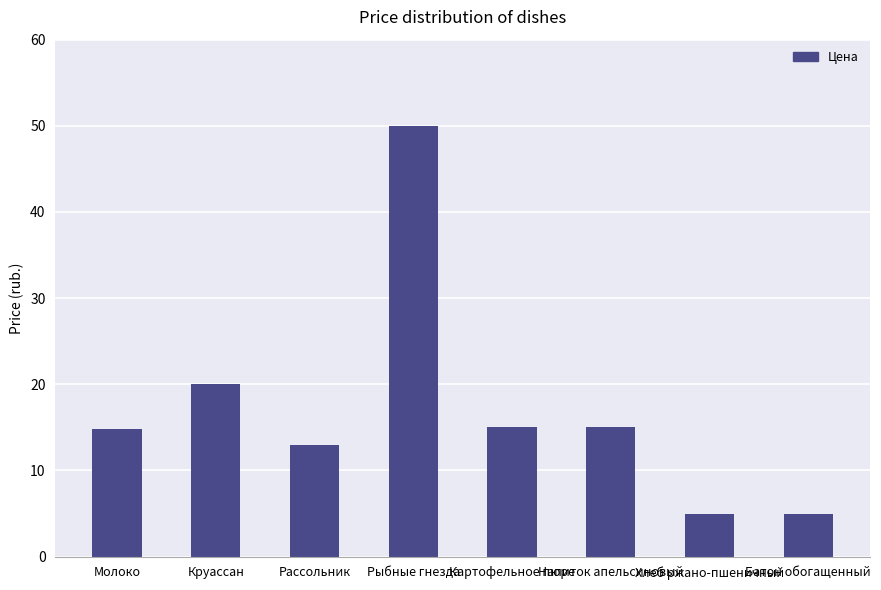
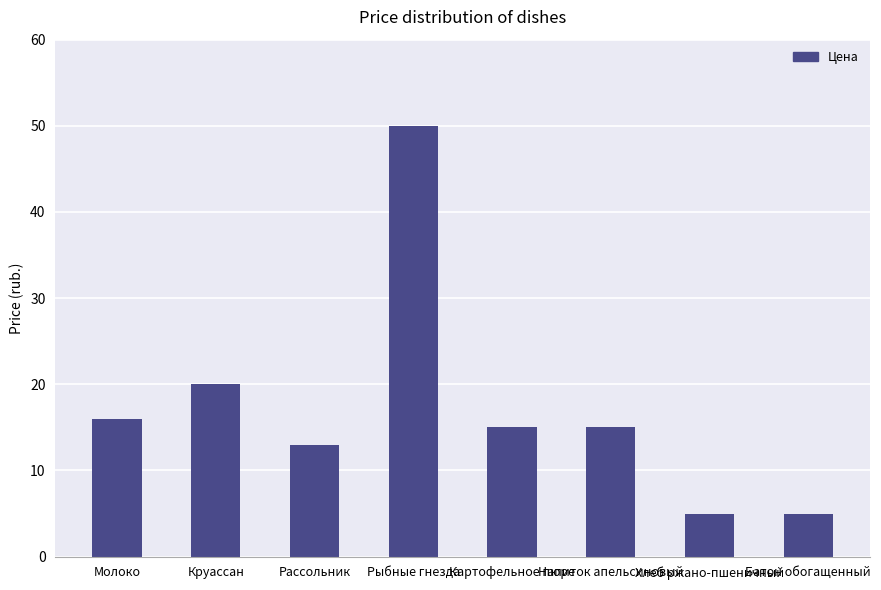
Молоко: 15 -> 16
